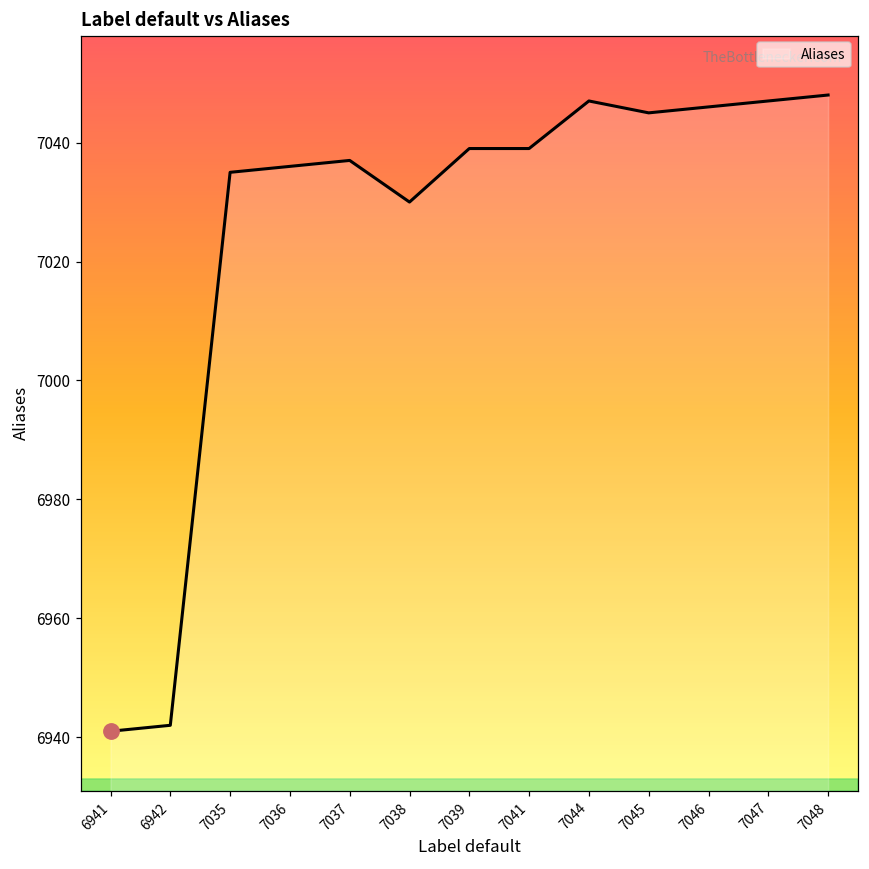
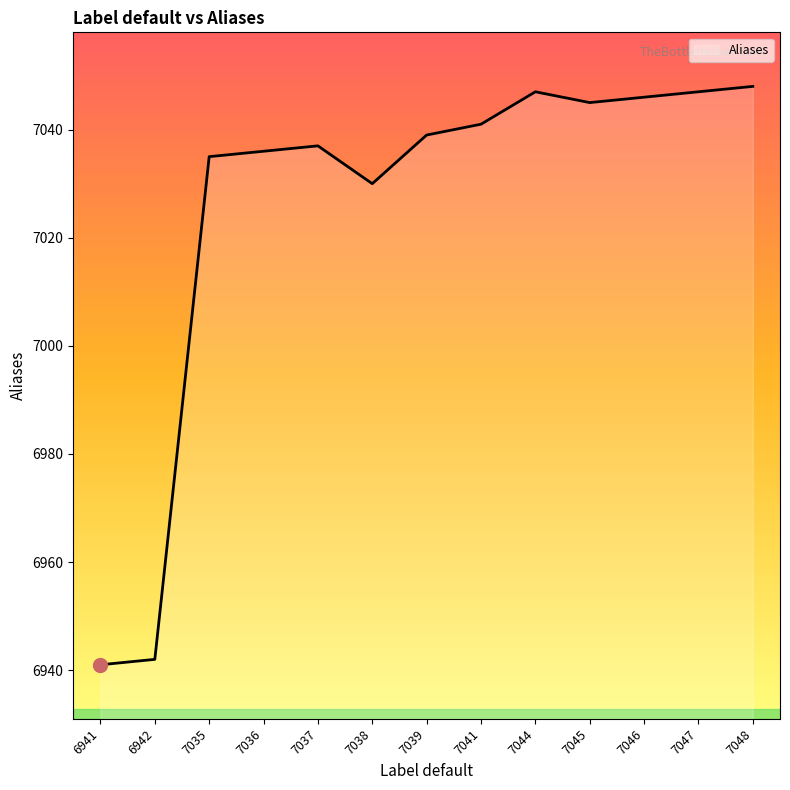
Aliases, 7041: 7039 -> 7041
